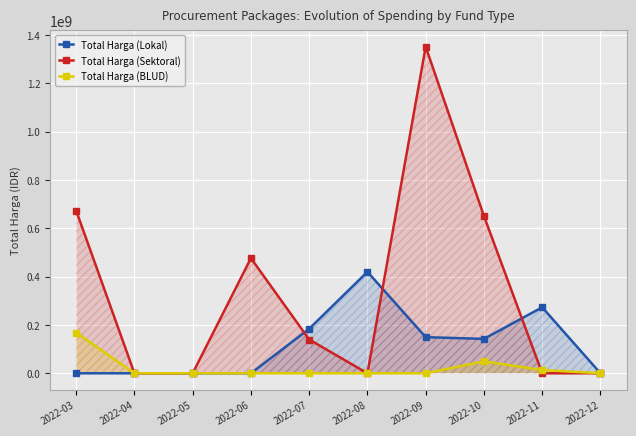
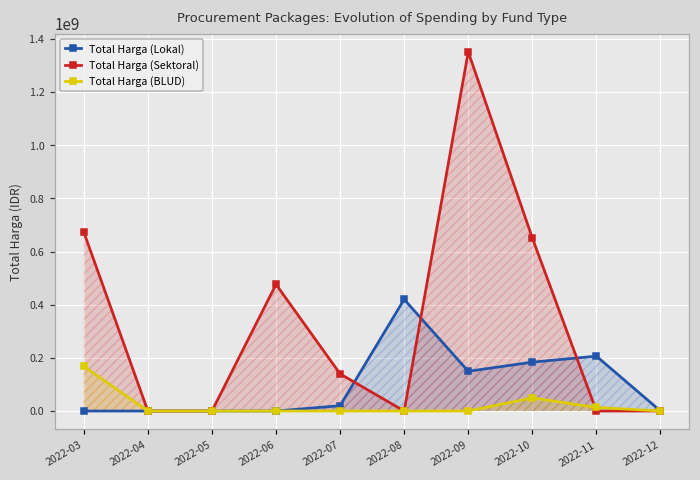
Total Harga (Lokal), 2022-07: 180000000 -> 20000000
Total Harga (Lokal), 2022-10: 140000000 -> 180000000
Total Harga (Lokal), 2022-11: 270000000 -> 210000000
